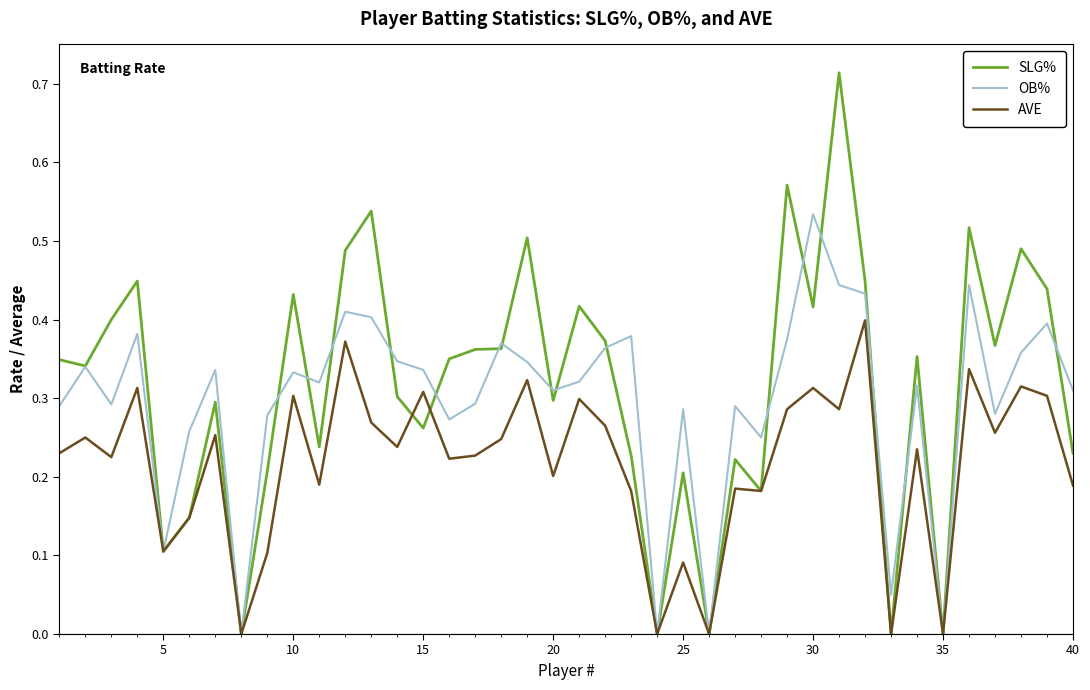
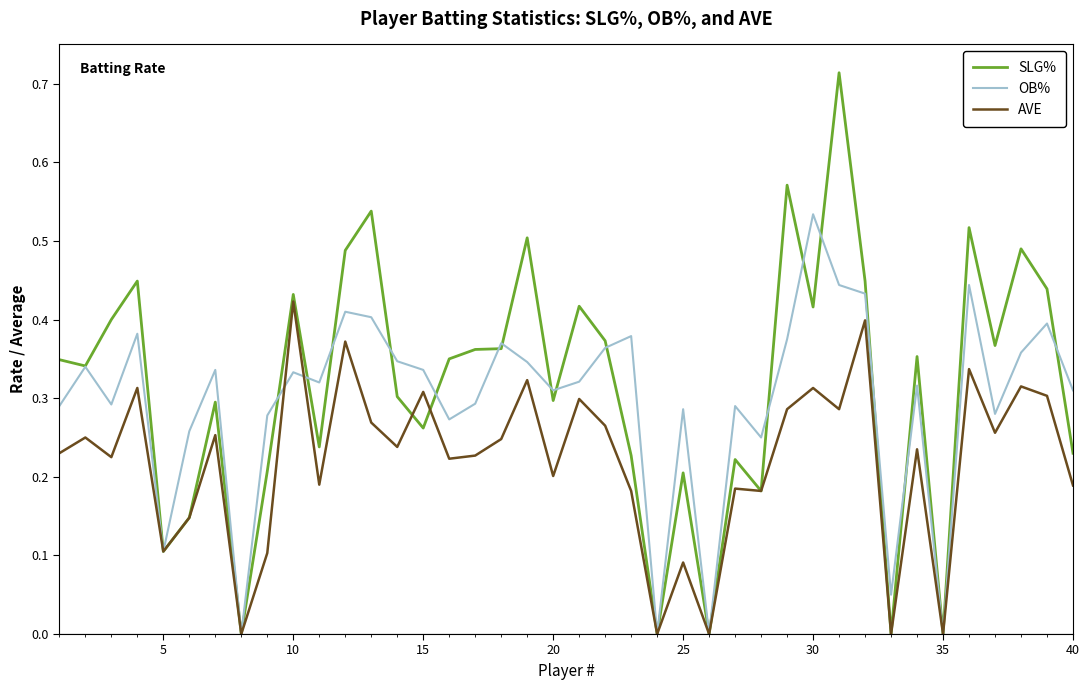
AVE, 10: 0.30 -> 0.42
